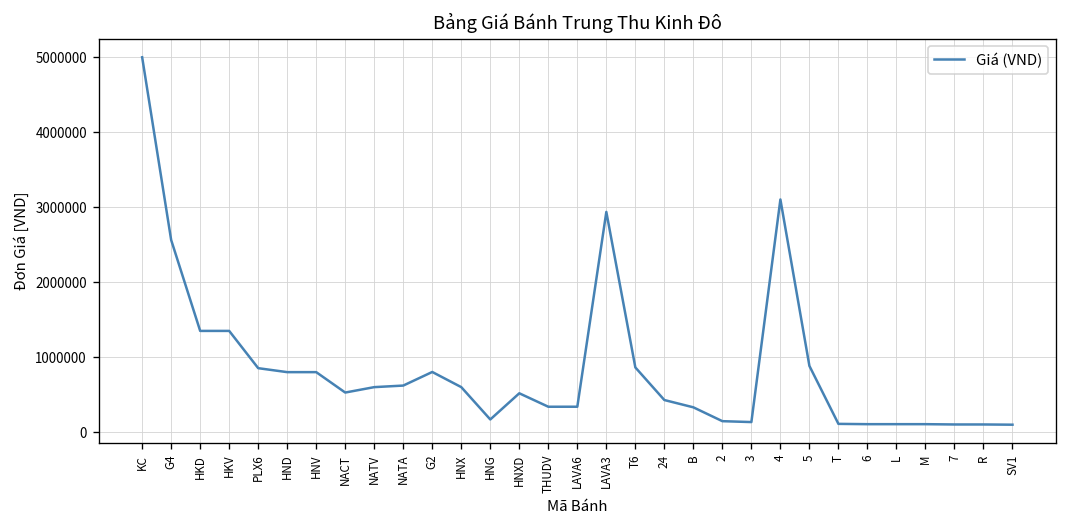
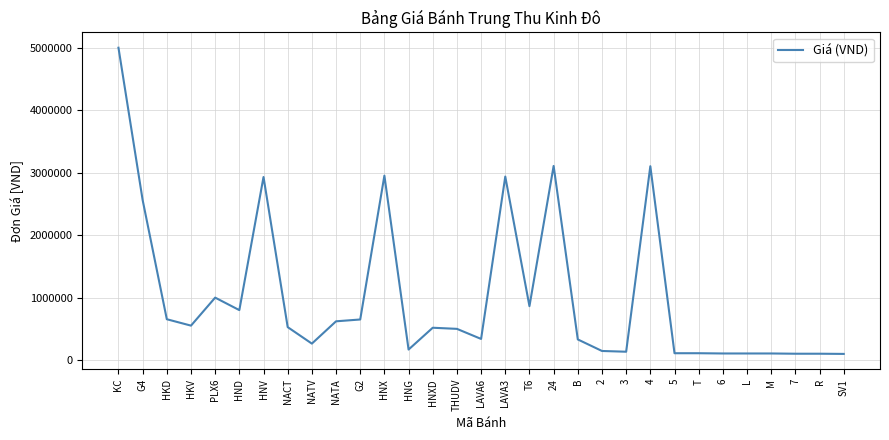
HKD: 1400000 -> 700000
HKV: 1400000 -> 600000
PLX6: 900000 -> 1000000
HNV: 800000 -> 2900000
NATV: 600000 -> 300000
G2: 800000 -> 700000
HNX: 600000 -> 3000000
THUDV: 300000 -> 500000
24: 400000 -> 3100000
5: 900000 -> 100000
